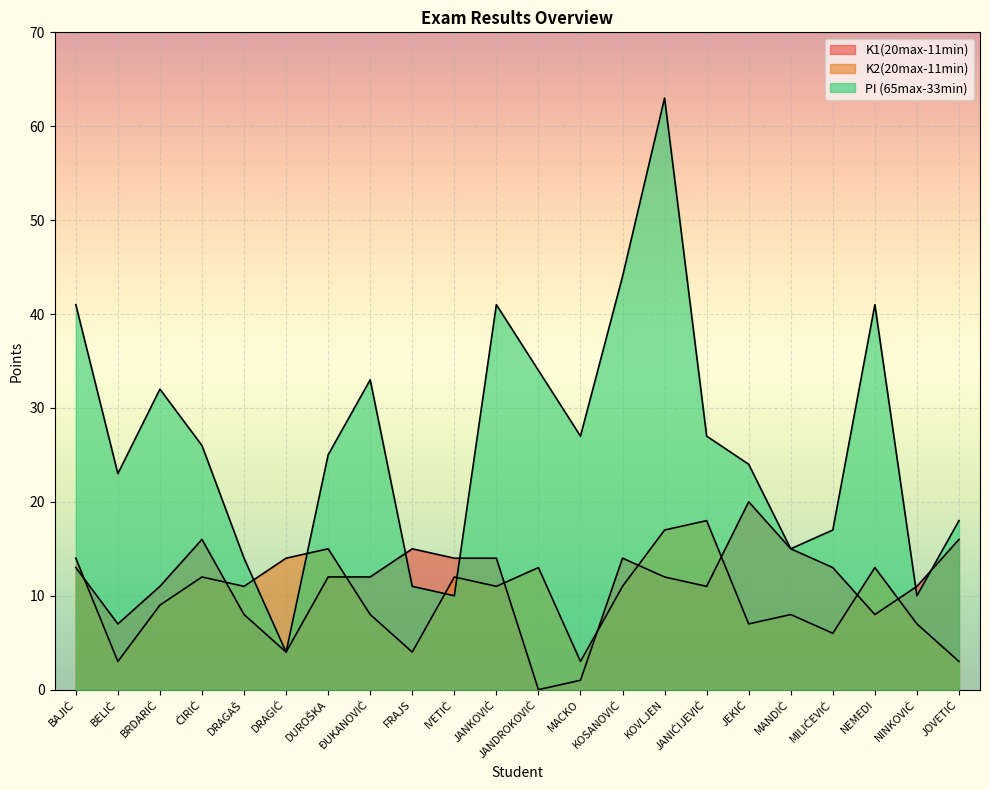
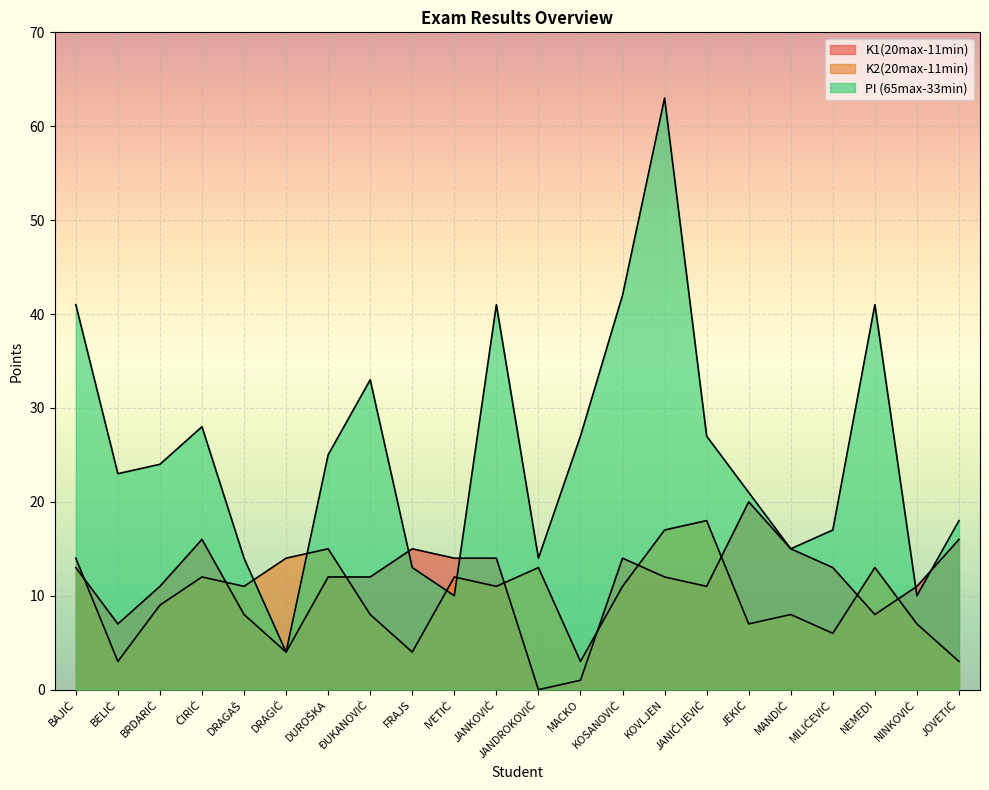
PI (65max-33min), BRDARIĆ: 32 -> 24
PI (65max-33min), ĆIRIĆ: 26 -> 28
PI (65max-33min), FRAJS: 11 -> 13
PI (65max-33min), JANDROKOVIĆ: 34 -> 14
PI (65max-33min), KOSANOVIĆ: 44 -> 42
PI (65max-33min), JEKIĆ: 24 -> 21
